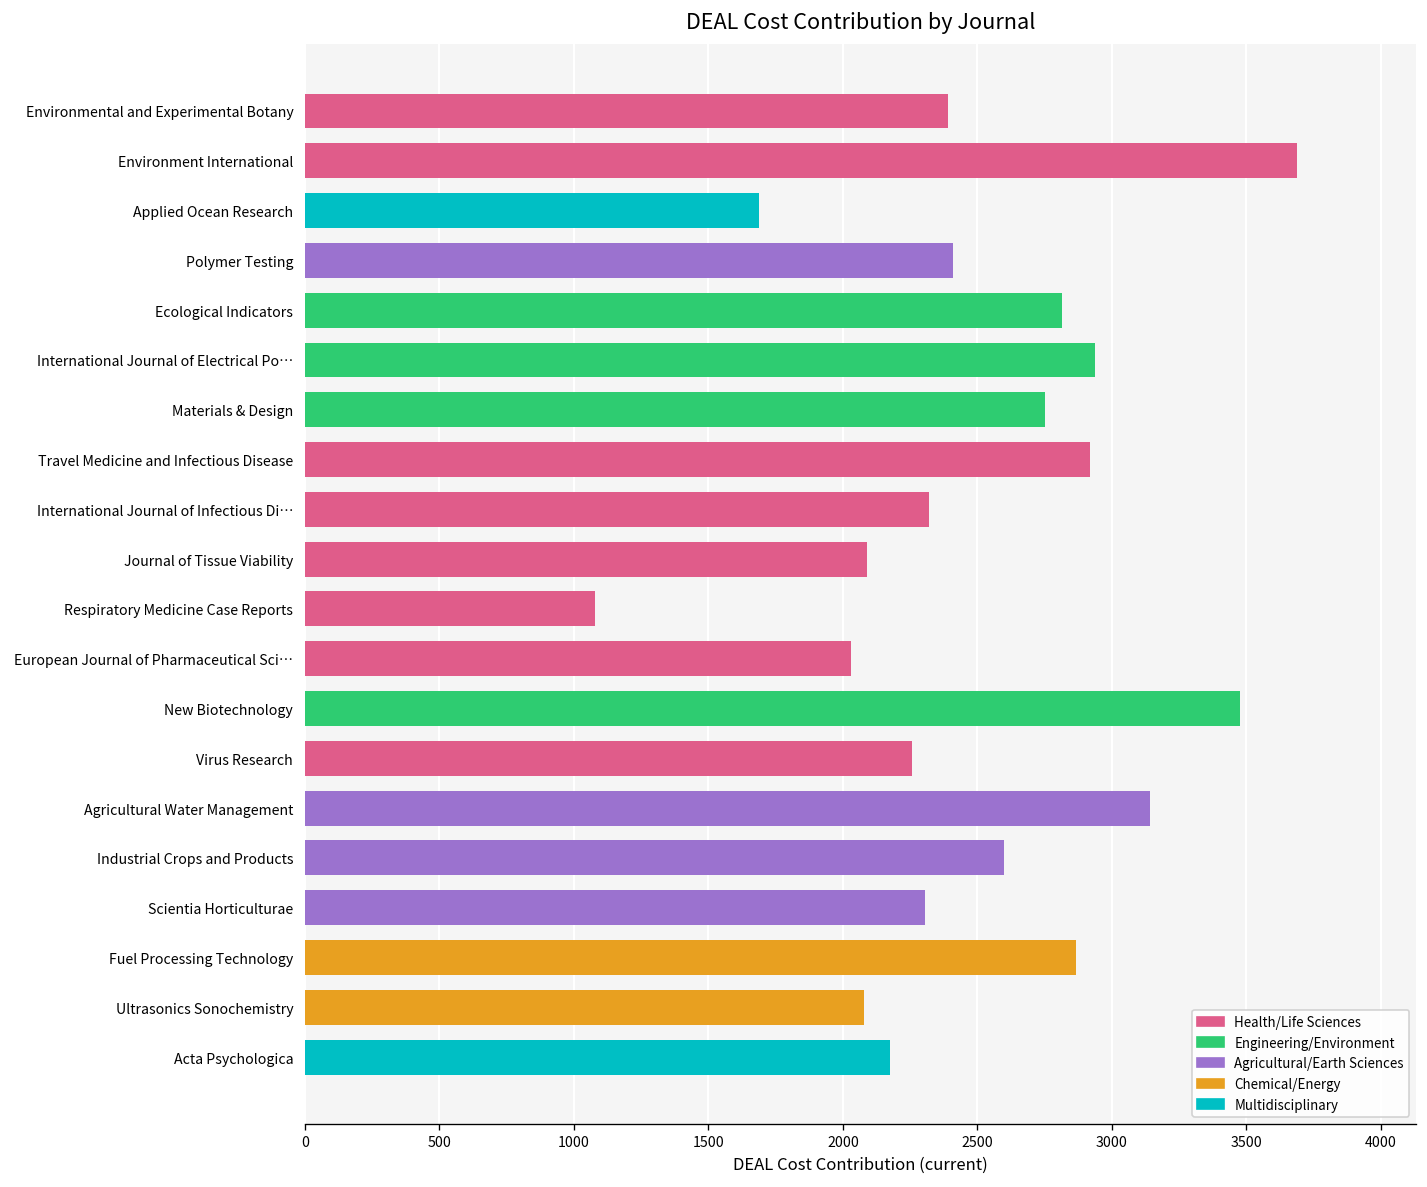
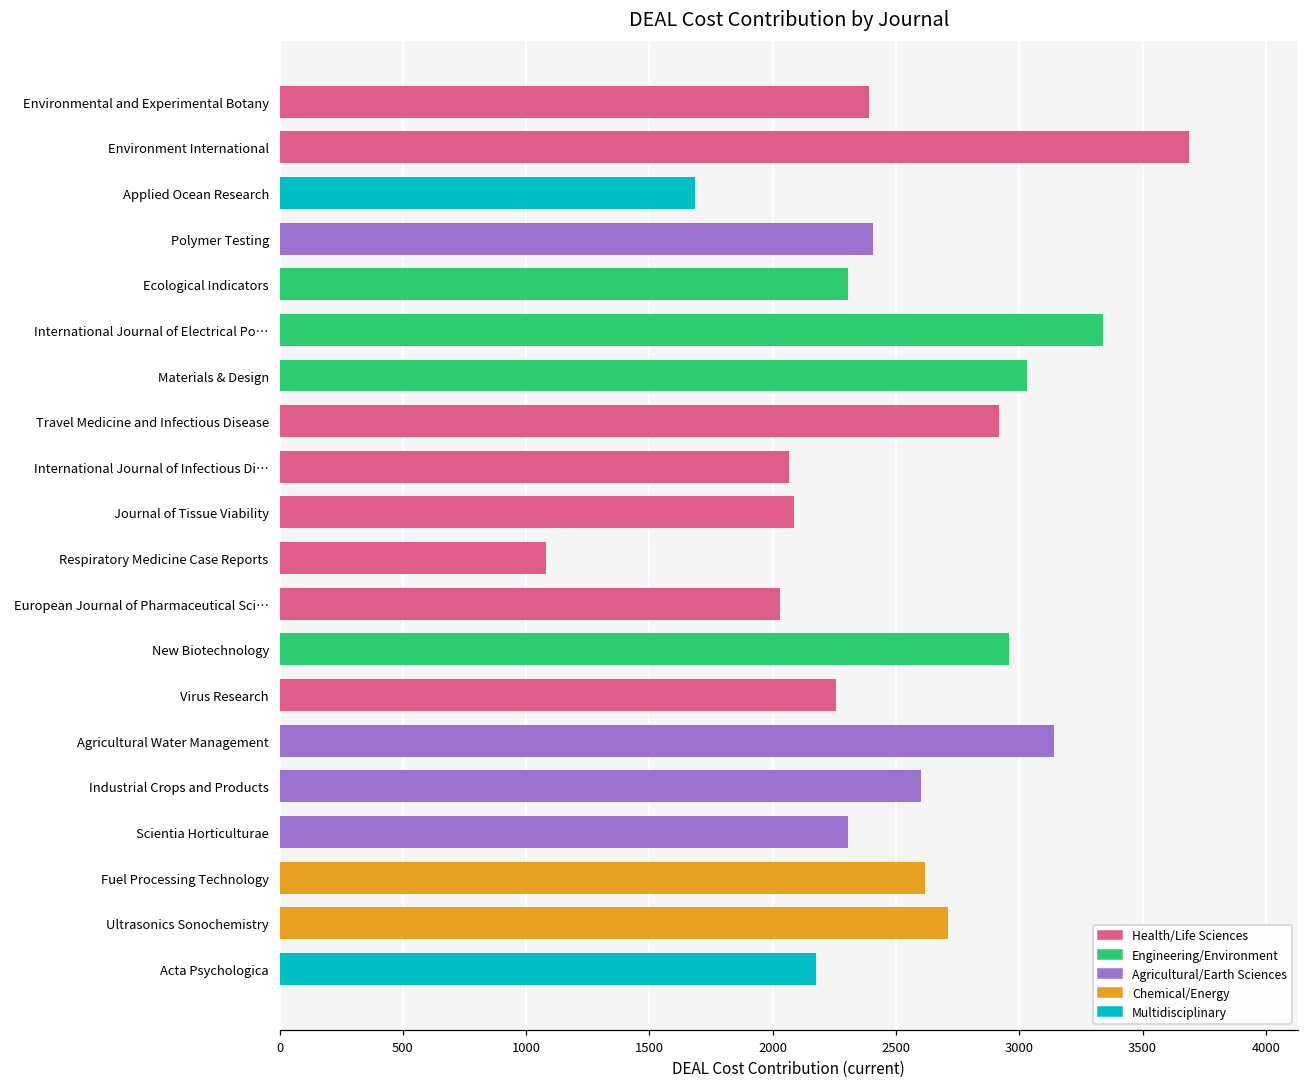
Ecological Indicators: 2820 -> 2300
International Journal of Electrical Po…: 2940 -> 3340
Materials & Design: 2750 -> 3030
International Journal of Infectious Di…: 2320 -> 2070
New Biotechnology: 3480 -> 2960
Fuel Processing Technology: 2870 -> 2620
Ultrasonics Sonochemistry: 2080 -> 2710
